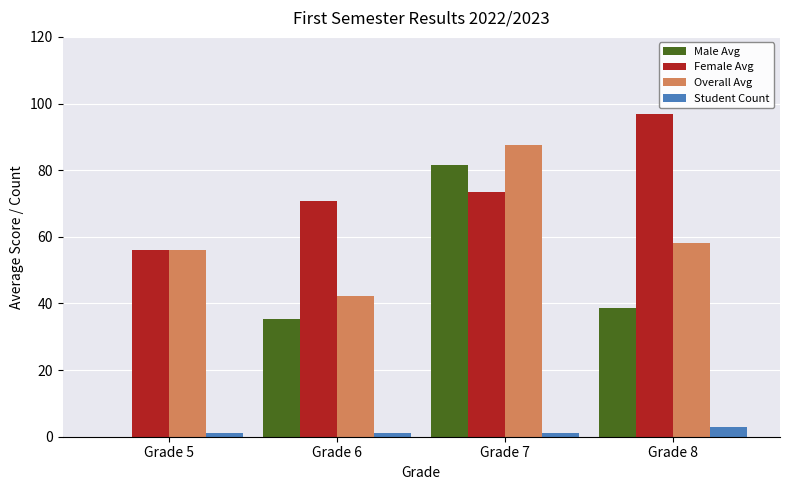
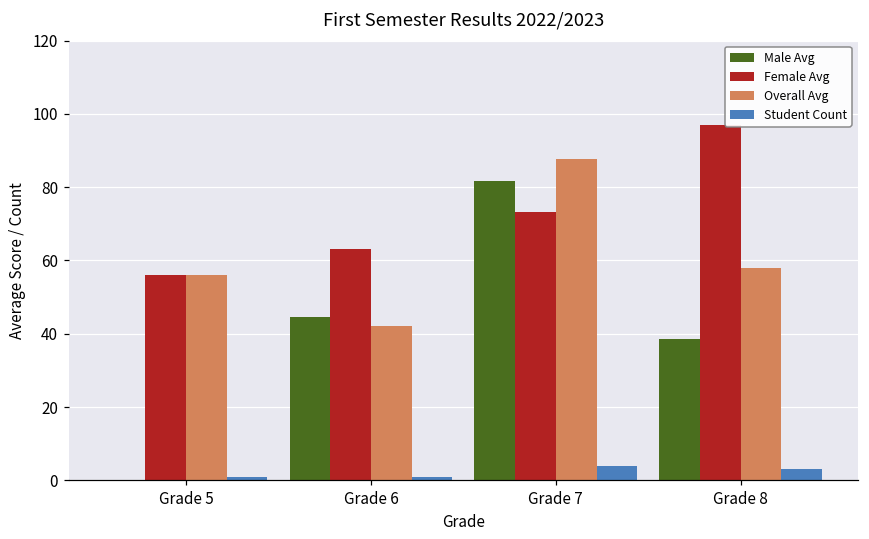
Male Avg, Grade 6: 35 -> 45
Female Avg, Grade 6: 71 -> 63
Student Count, Grade 7: 1 -> 4
